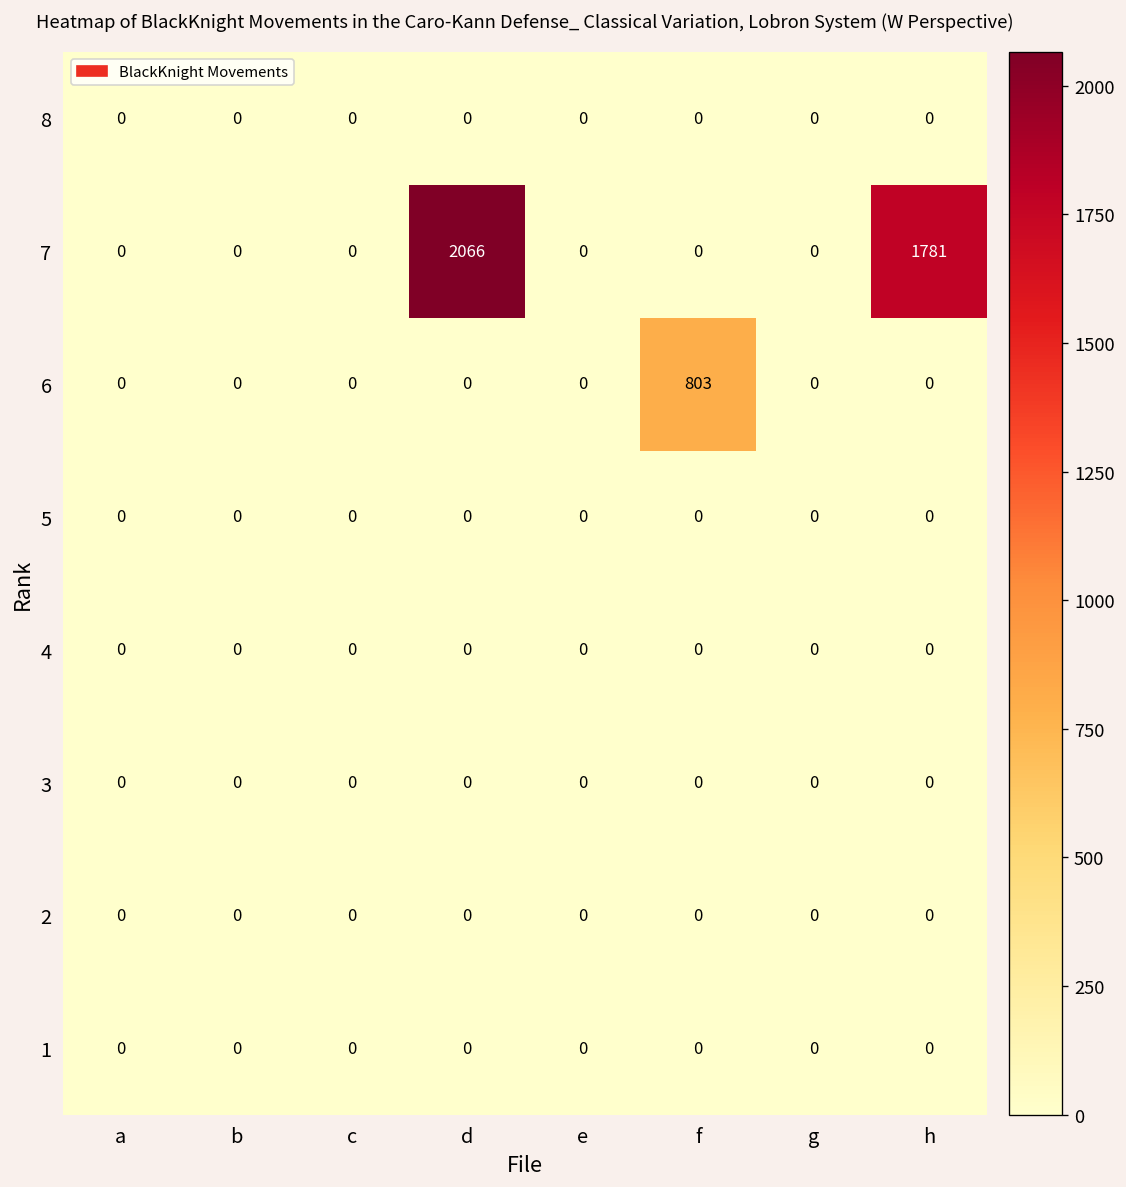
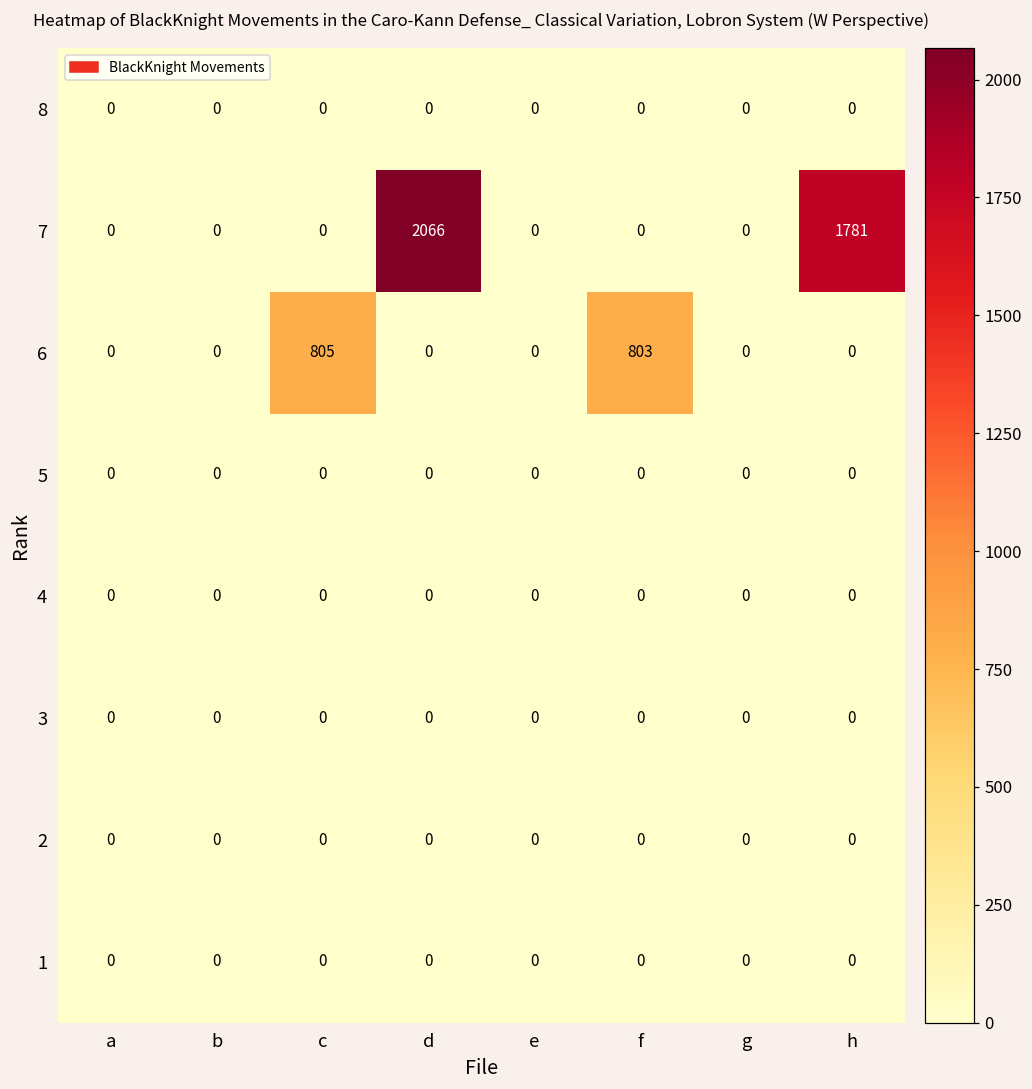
6, c: 0 -> 805
